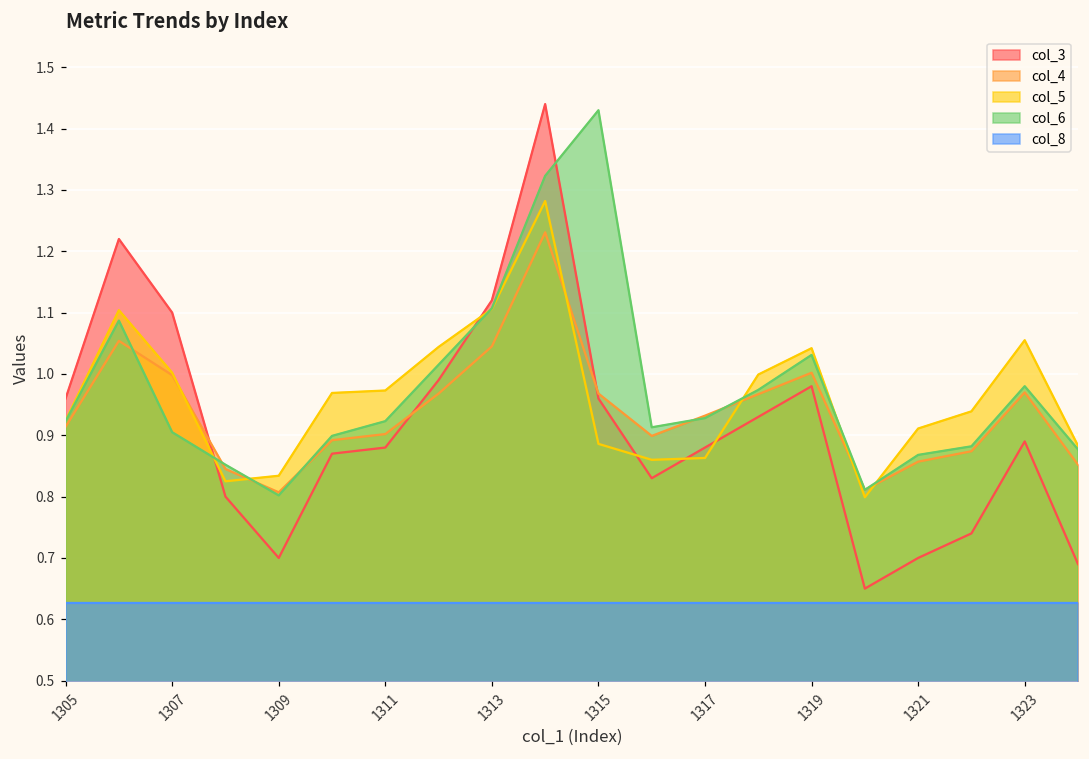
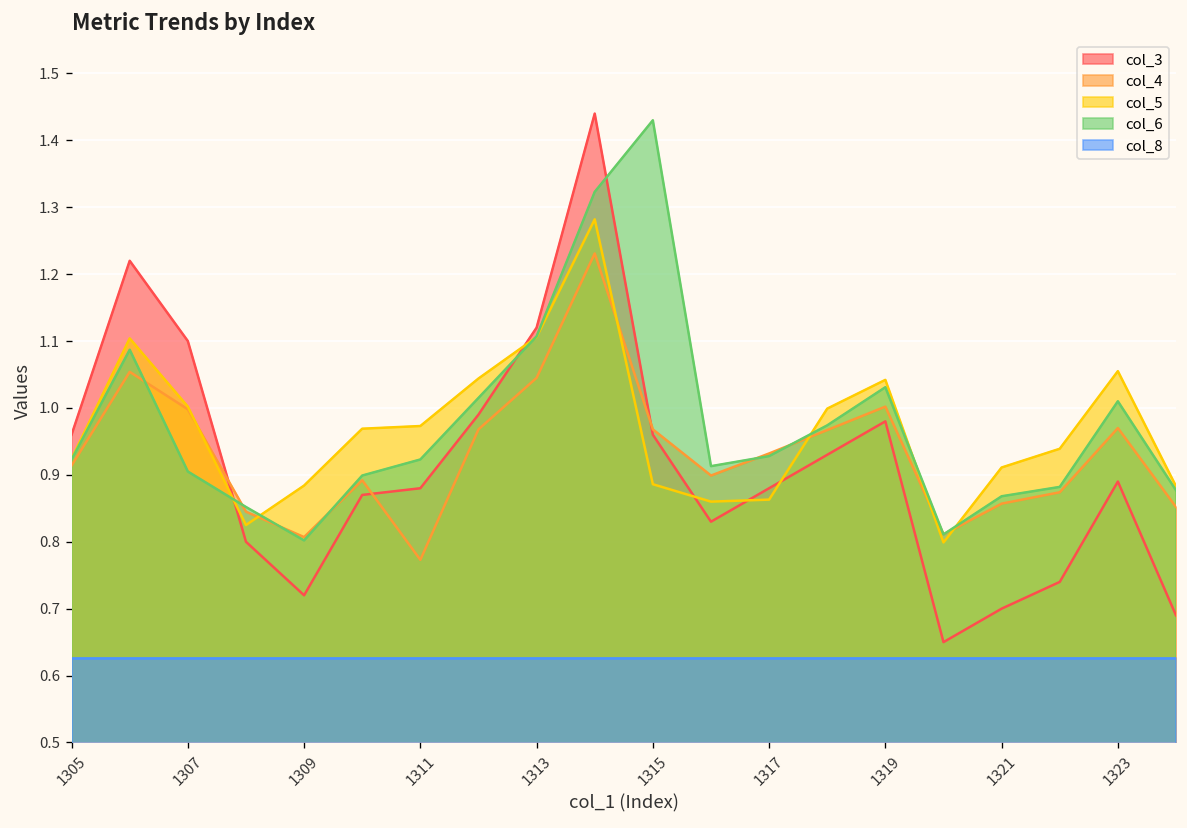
col_3, 1309: 0.70 -> 0.72
col_5, 1309: 0.83 -> 0.88
col_4, 1311: 0.90 -> 0.77
col_6, 1323: 0.98 -> 1.01
